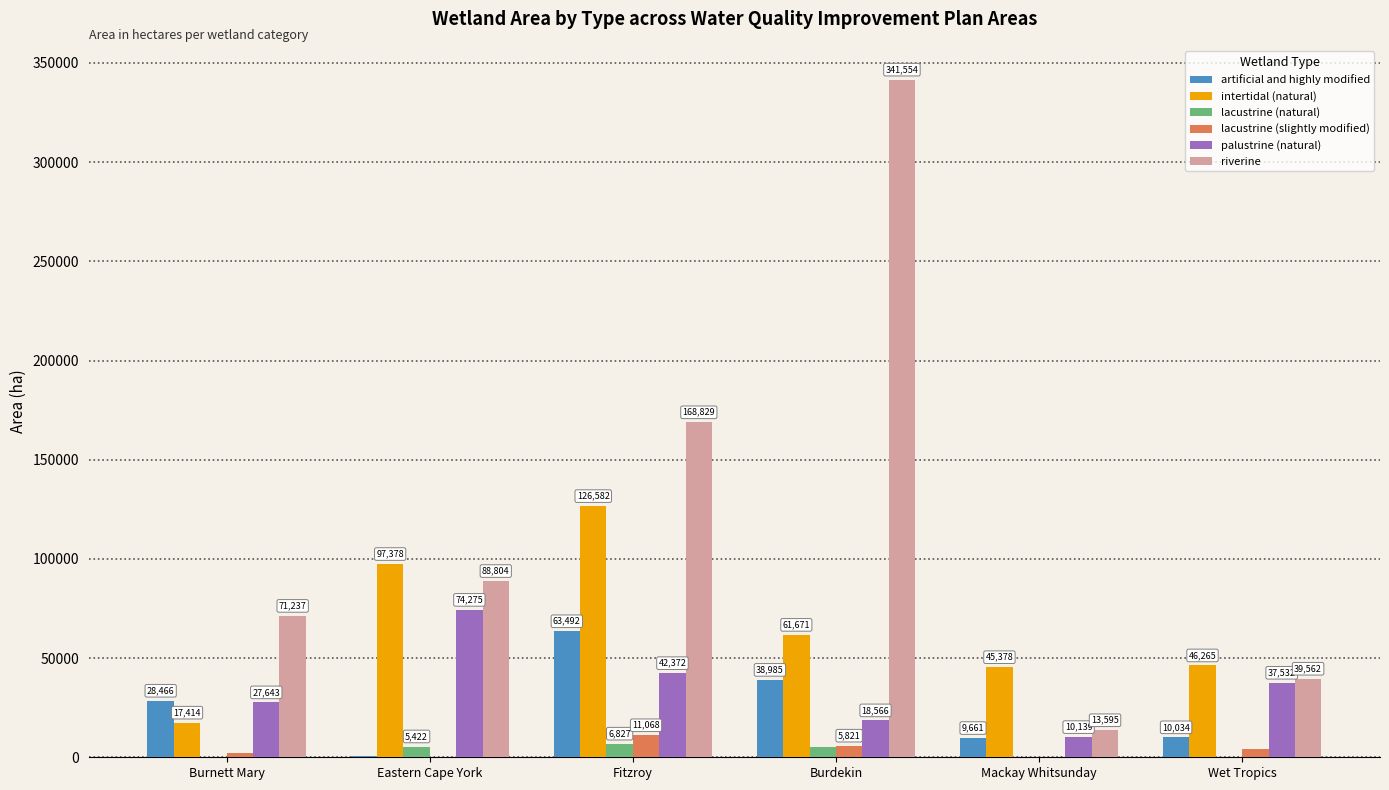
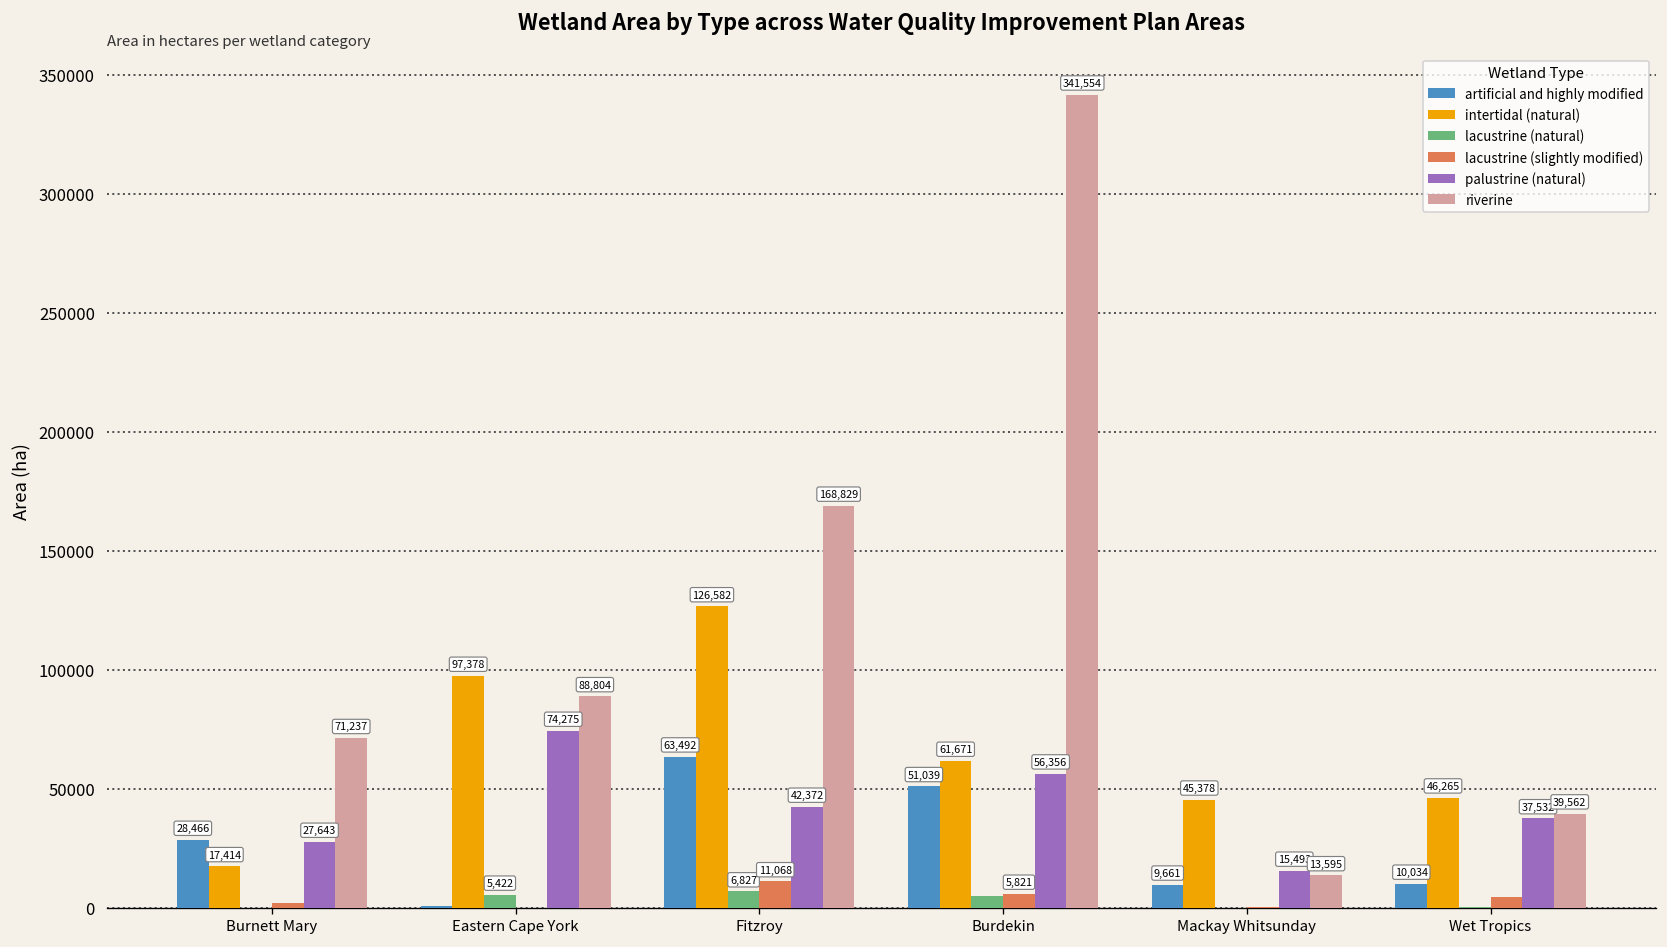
artificial and highly modified, Burdekin: 38,985 -> 51,039
palustrine (natural), Burdekin: 18,566 -> 56,356
palustrine (natural), Mackay Whitsunday: 10,139 -> 15,493
